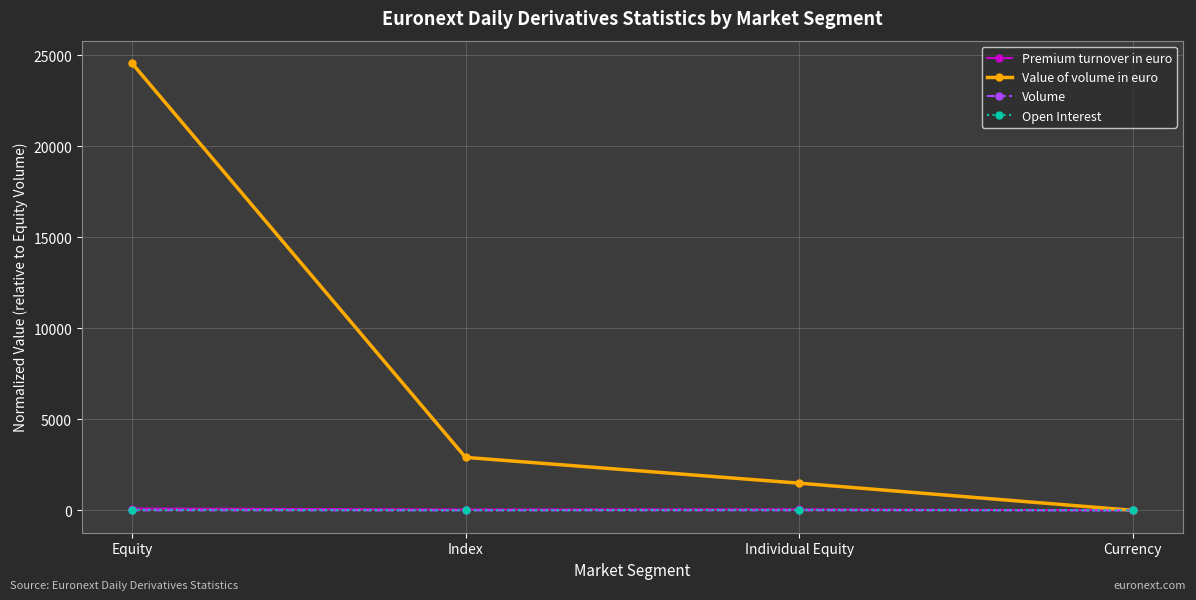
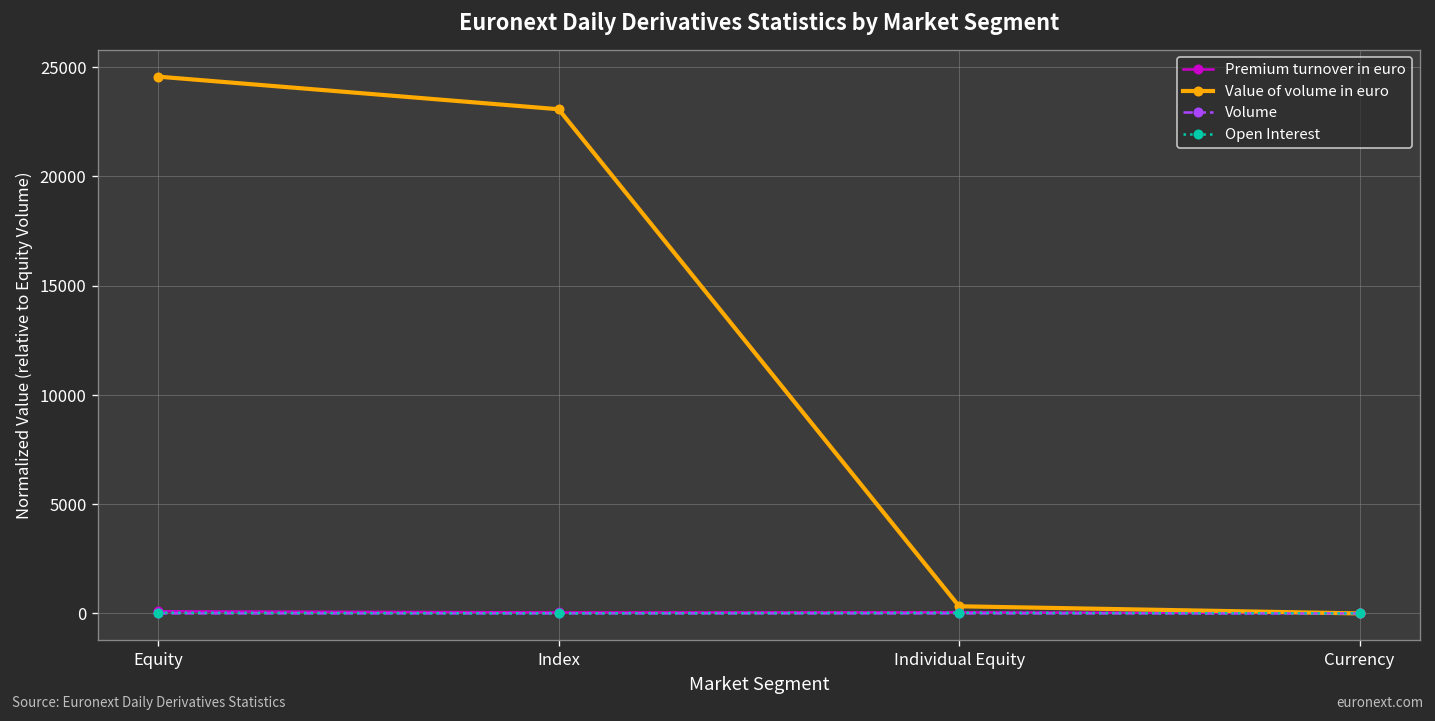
Value of volume in euro, Index: 2900 -> 23100
Value of volume in euro, Individual Equity: 1500 -> 300
